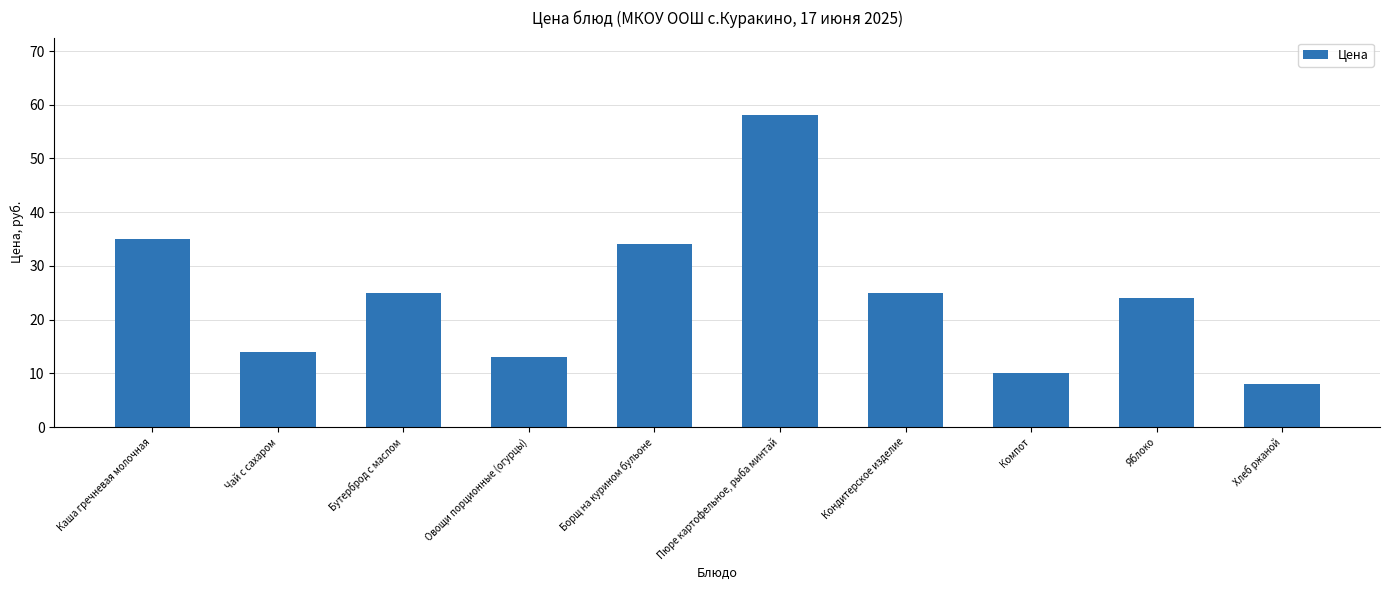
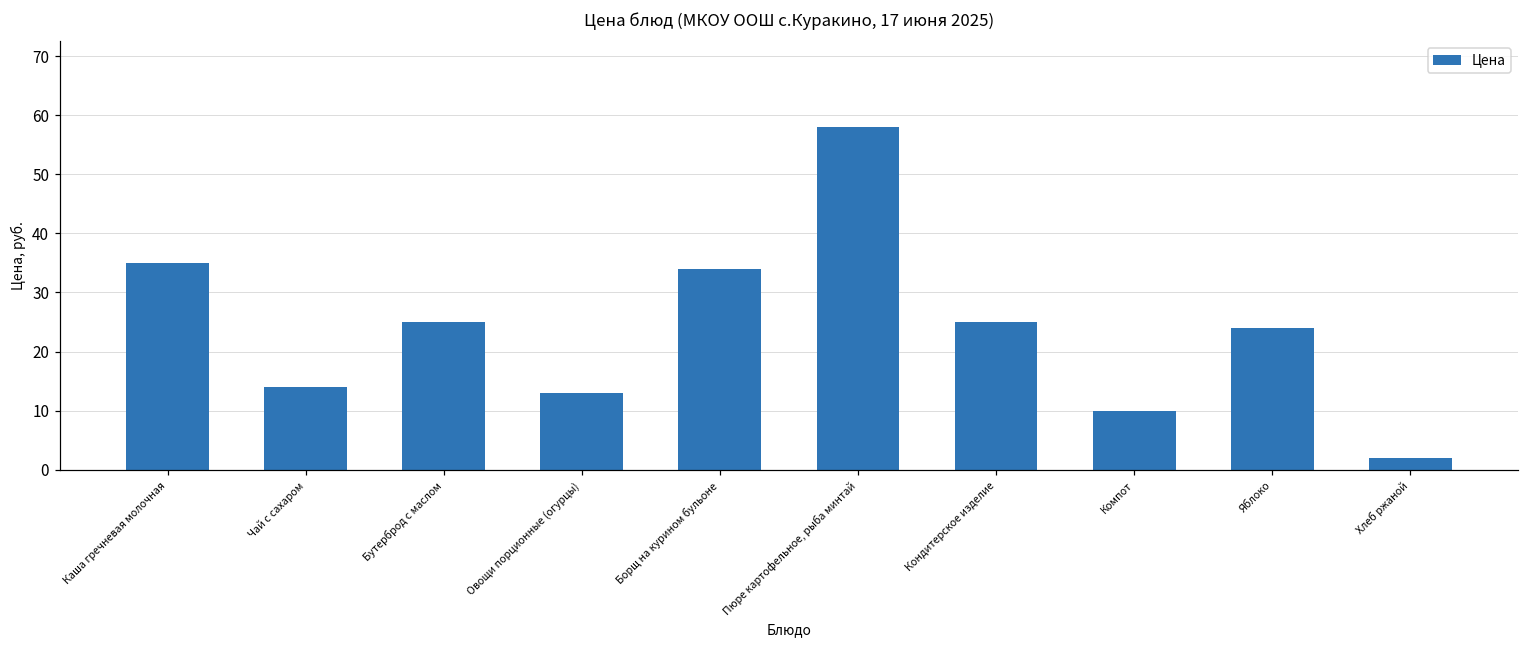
Хлеб ржаной: 8 -> 2
